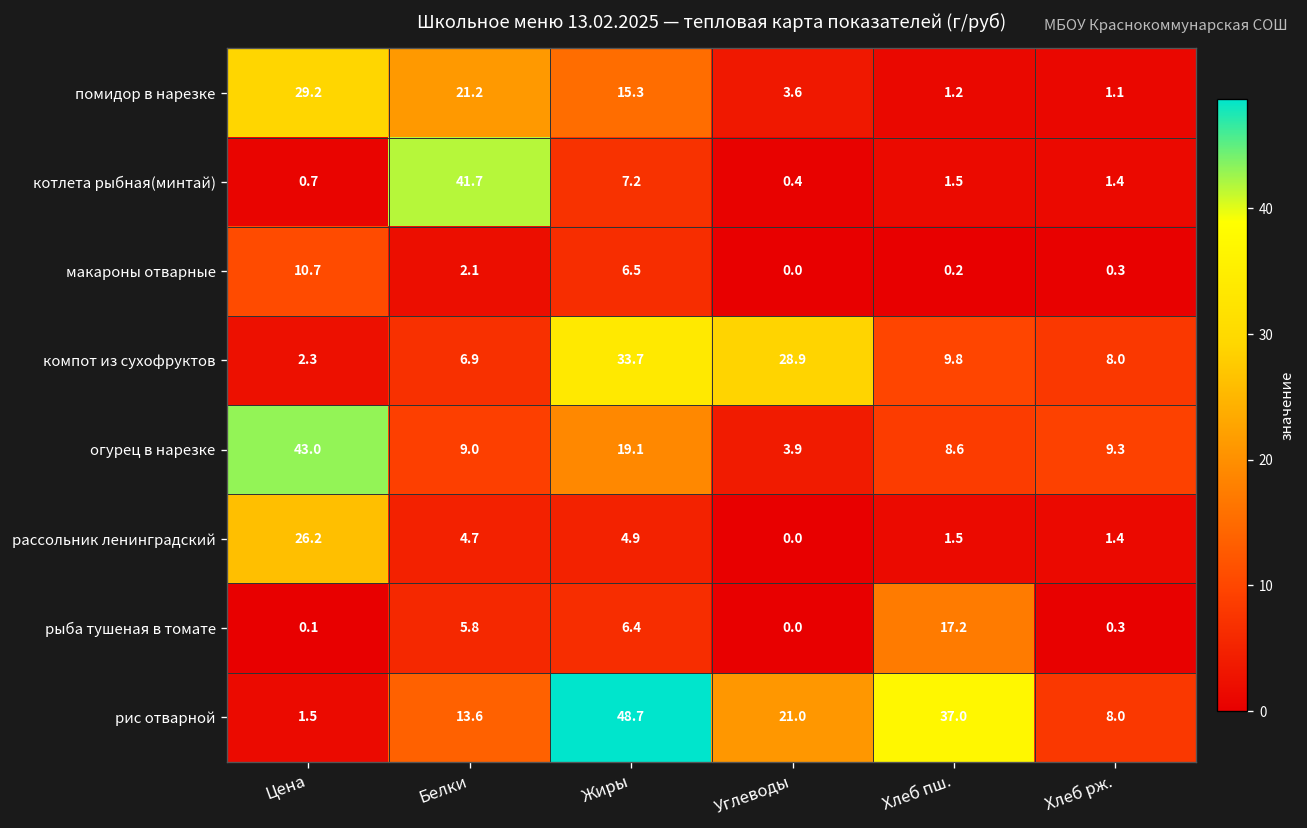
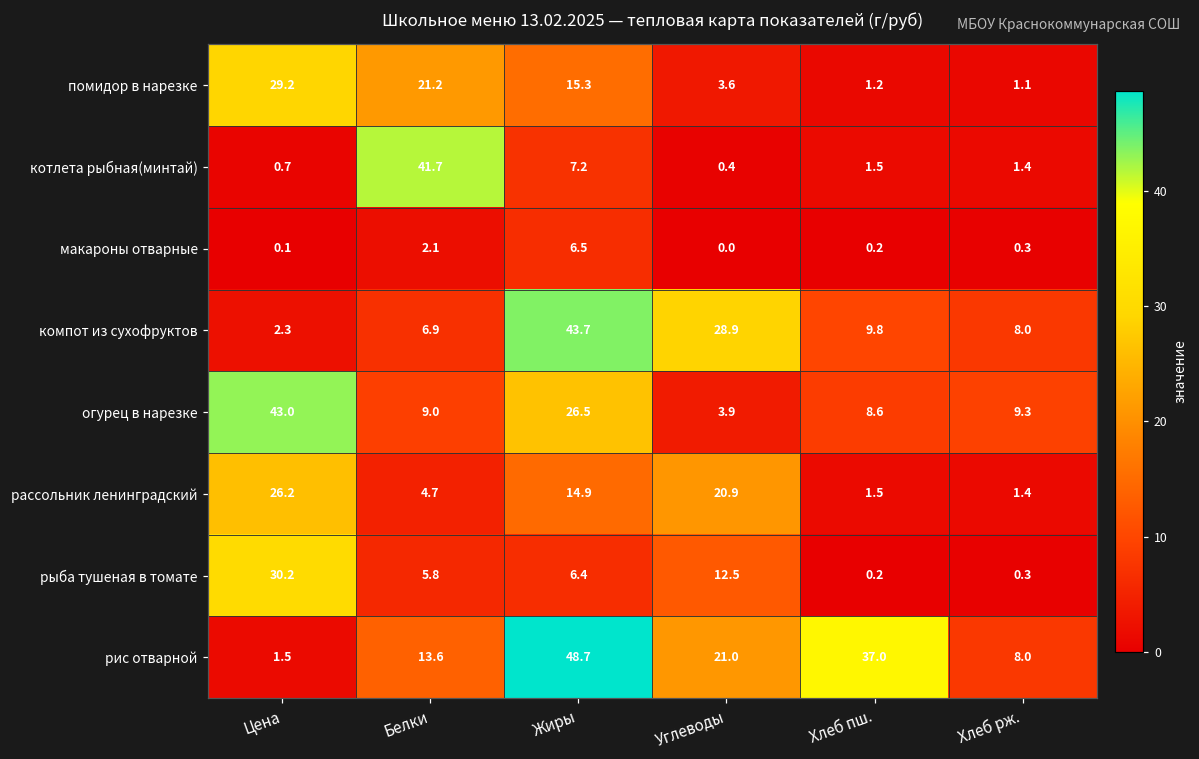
макароны отварные, Цена: 10.7 -> 0.1
компот из сухофруктов, Жиры: 33.7 -> 43.7
огурец в нарезке, Жиры: 19.1 -> 26.5
рассольник ленинградский, Жиры: 4.9 -> 14.9
рассольник ленинградский, Углеводы: 0.0 -> 20.9
рыба тушеная в томате, Цена: 0.1 -> 30.2
рыба тушеная в томате, Углеводы: 0.0 -> 12.5
рыба тушеная в томате, Хлеб пш.: 17.2 -> 0.2
